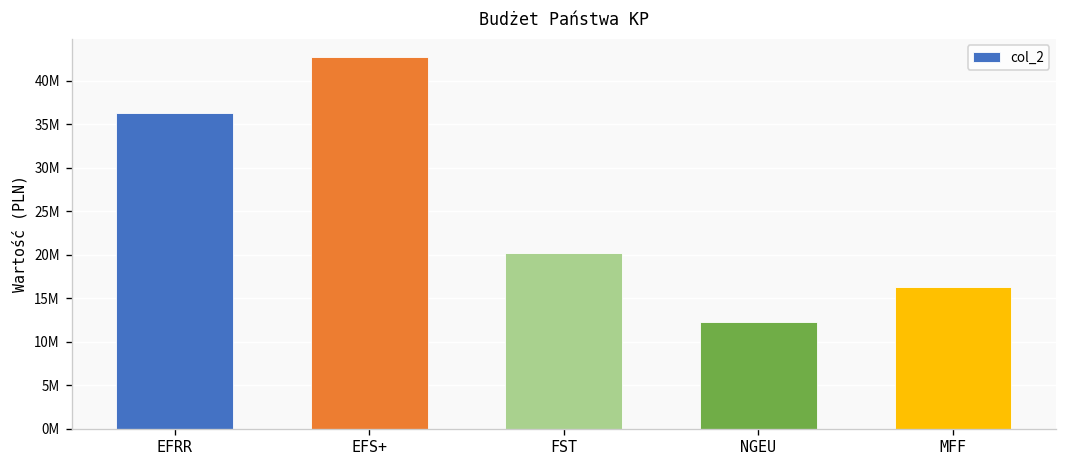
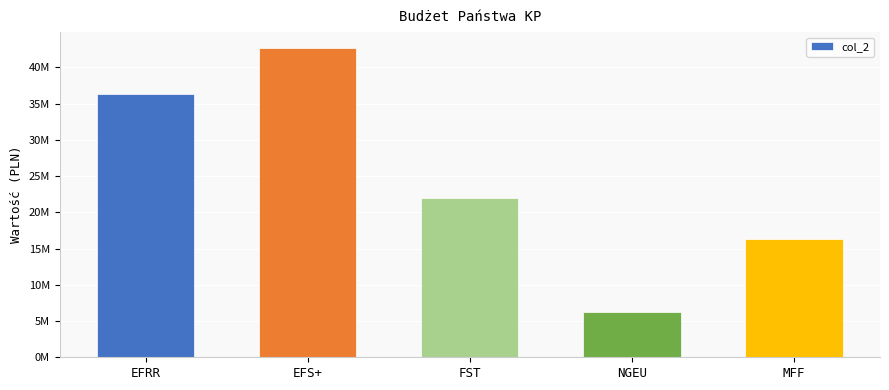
FST: 20000000 -> 22000000
NGEU: 12000000 -> 6000000
